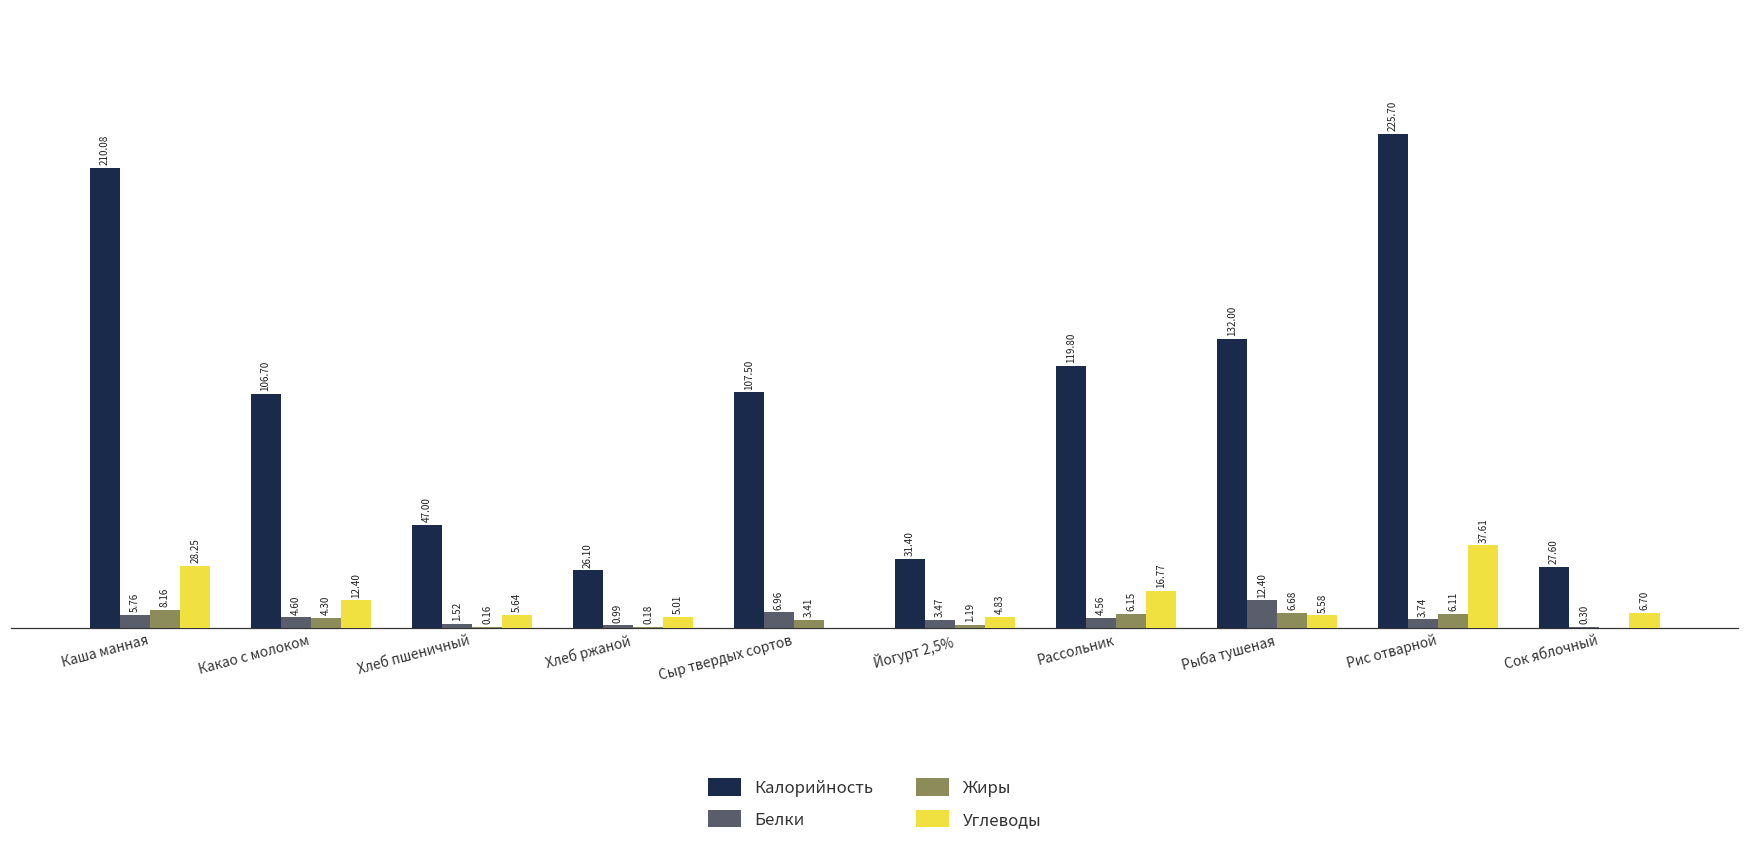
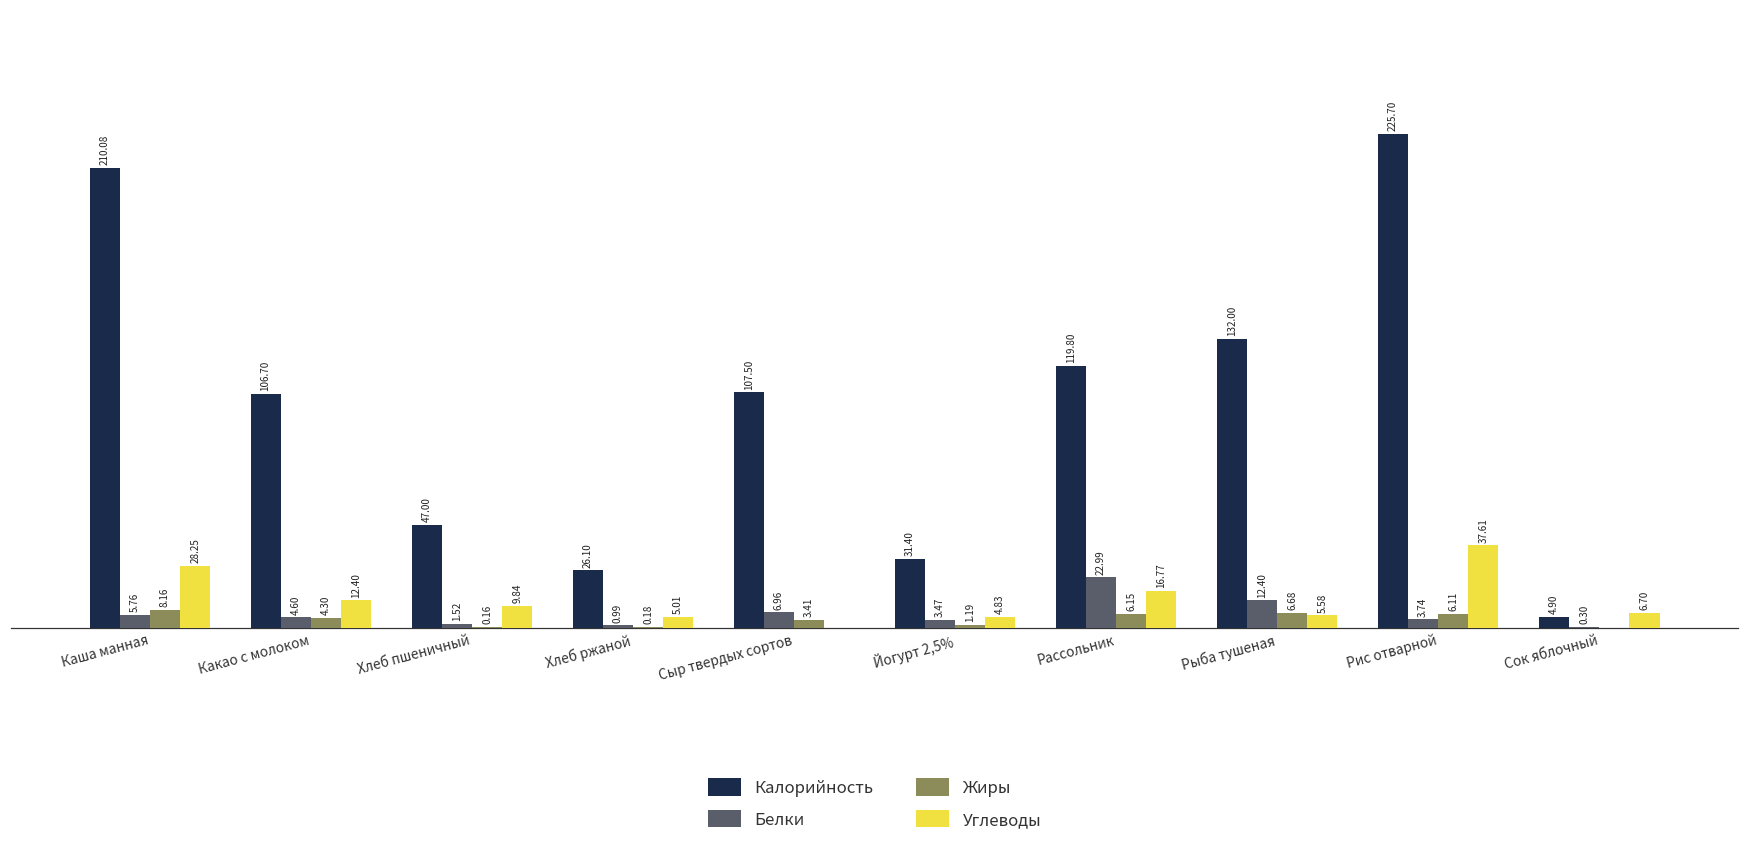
Углеводы, Хлеб пшеничный: 5.64 -> 9.84
Белки, Рассольник: 4.56 -> 22.99
Калорийность, Сок яблочный: 27.60 -> 4.90
